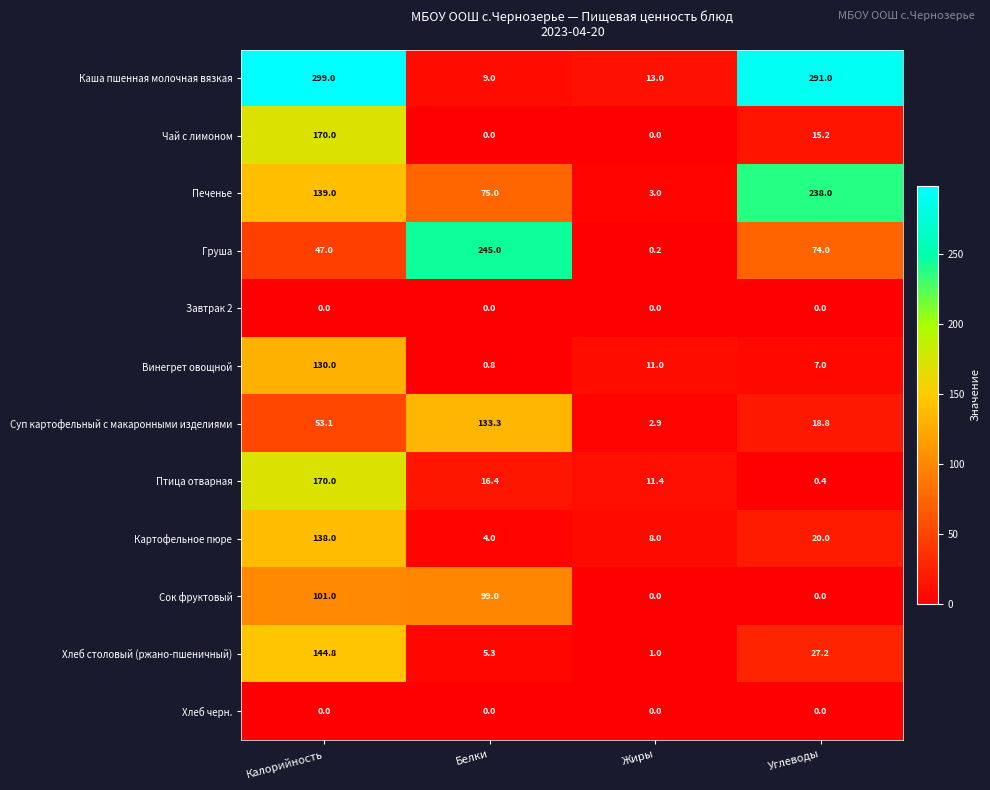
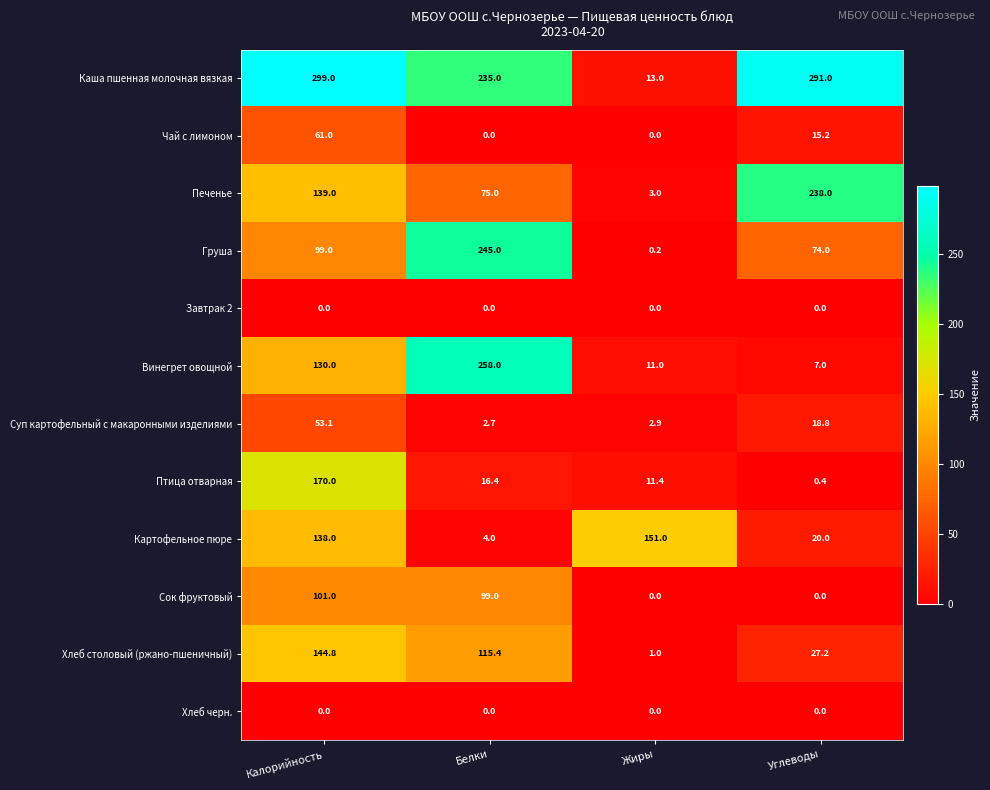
Каша пшенная молочная вязкая, Белки: 9.0 -> 235.0
Чай с лимоном, Калорийность: 170.0 -> 61.0
Груша, Калорийность: 47.0 -> 99.0
Винегрет овощной, Белки: 0.8 -> 258.0
Суп картофельный с макаронными изделиями, Белки: 133.3 -> 2.7
Картофельное пюре, Жиры: 8.0 -> 151.0
Хлеб столовый (ржано-пшеничный), Белки: 5.3 -> 115.4
